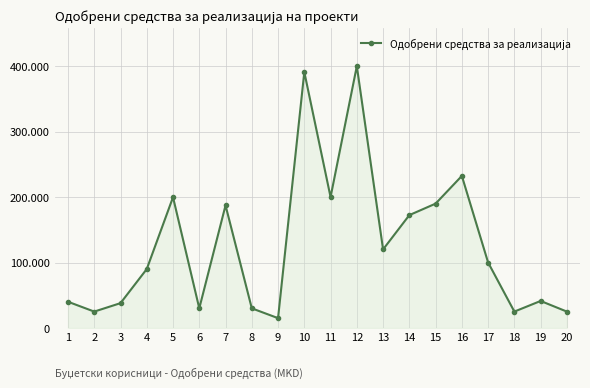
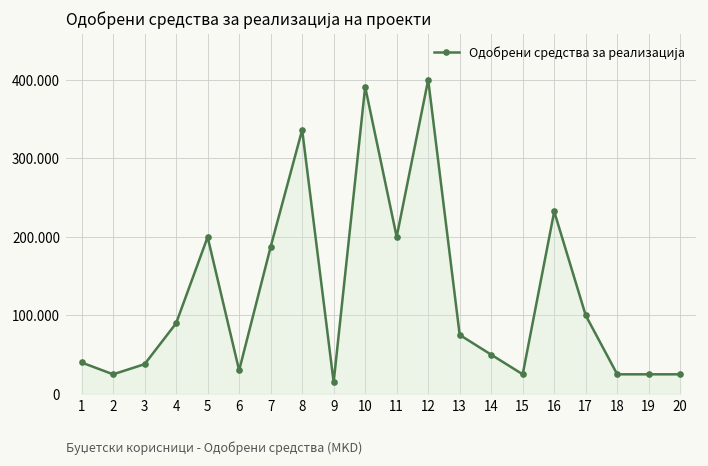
8: 30 -> 340
13: 120 -> 80
14: 170 -> 50
15: 190 -> 30
19: 40 -> 30
